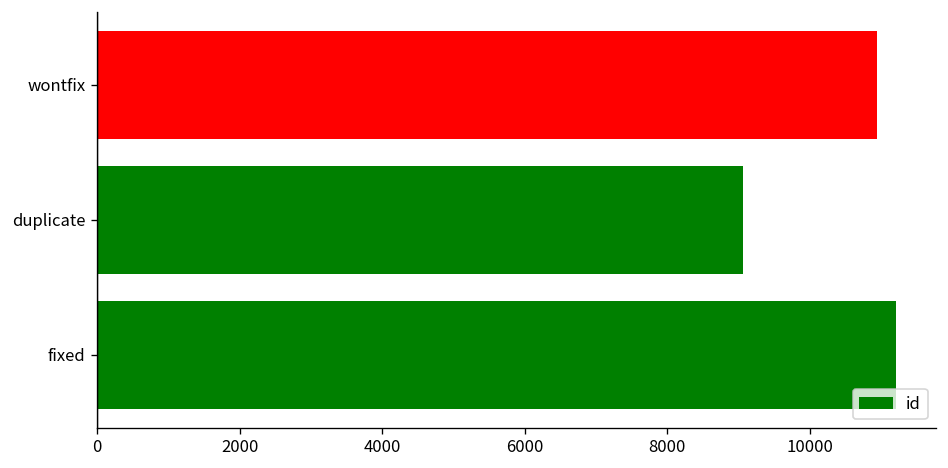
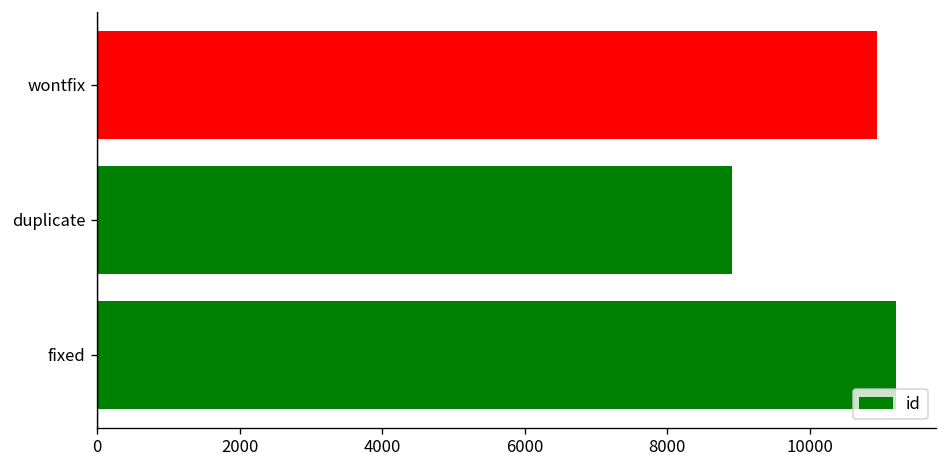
duplicate: 9100 -> 8900
